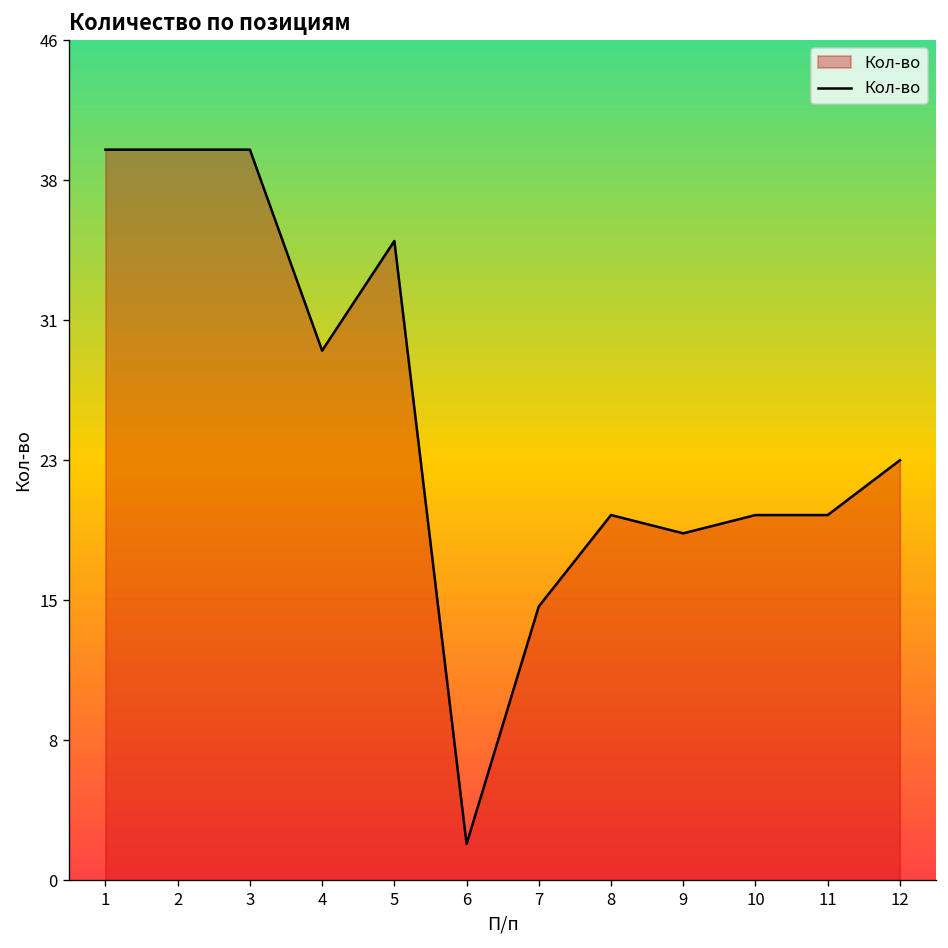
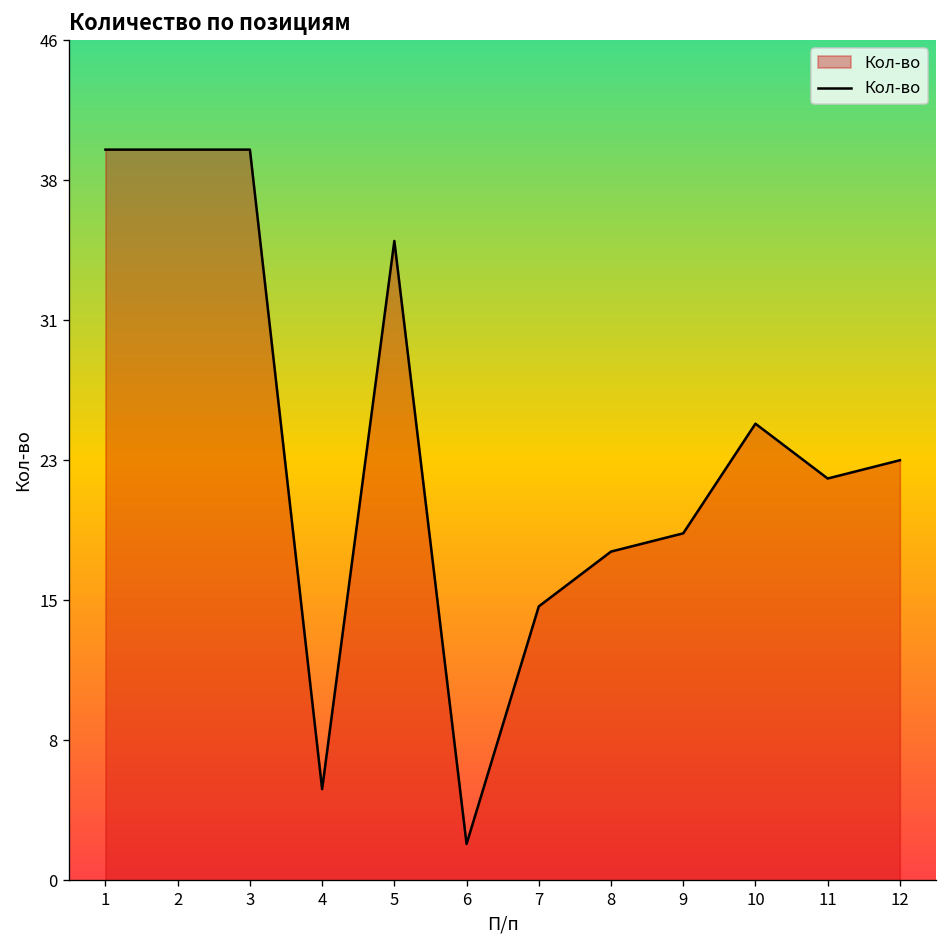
4: 29 -> 5
8: 20 -> 18
10: 20 -> 25
11: 20 -> 22
